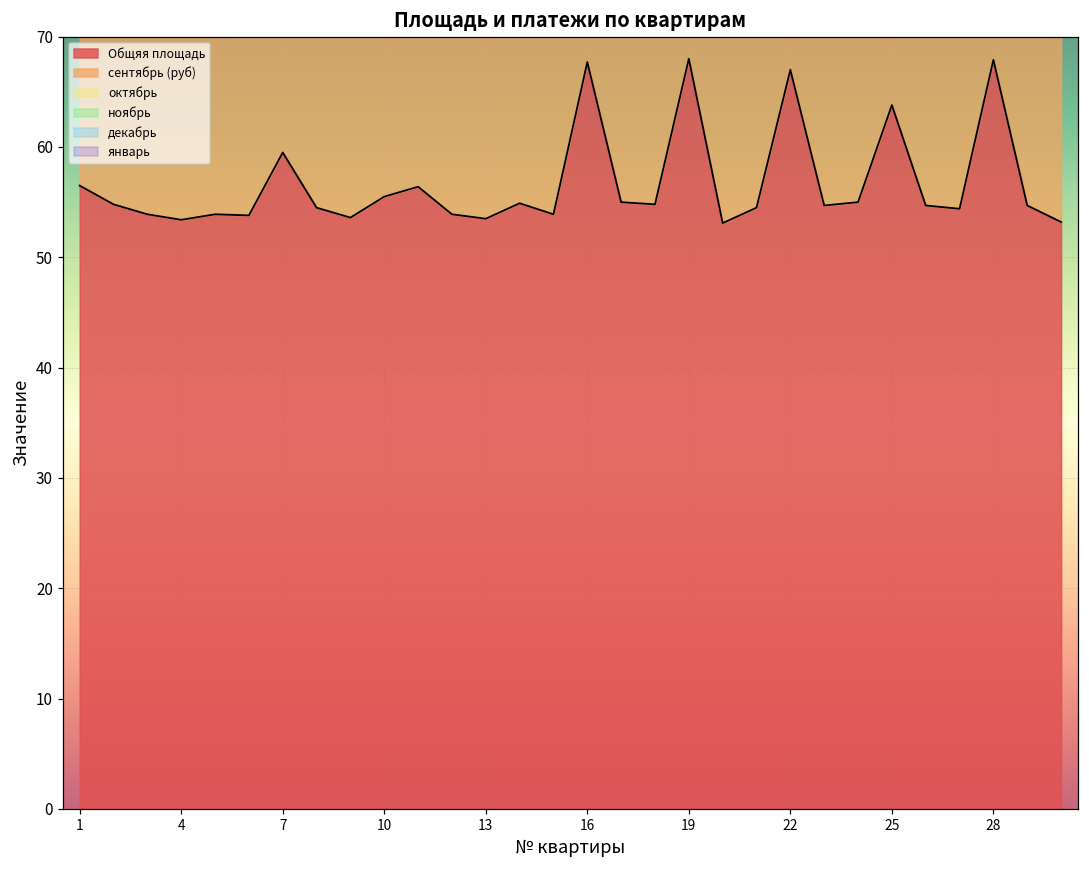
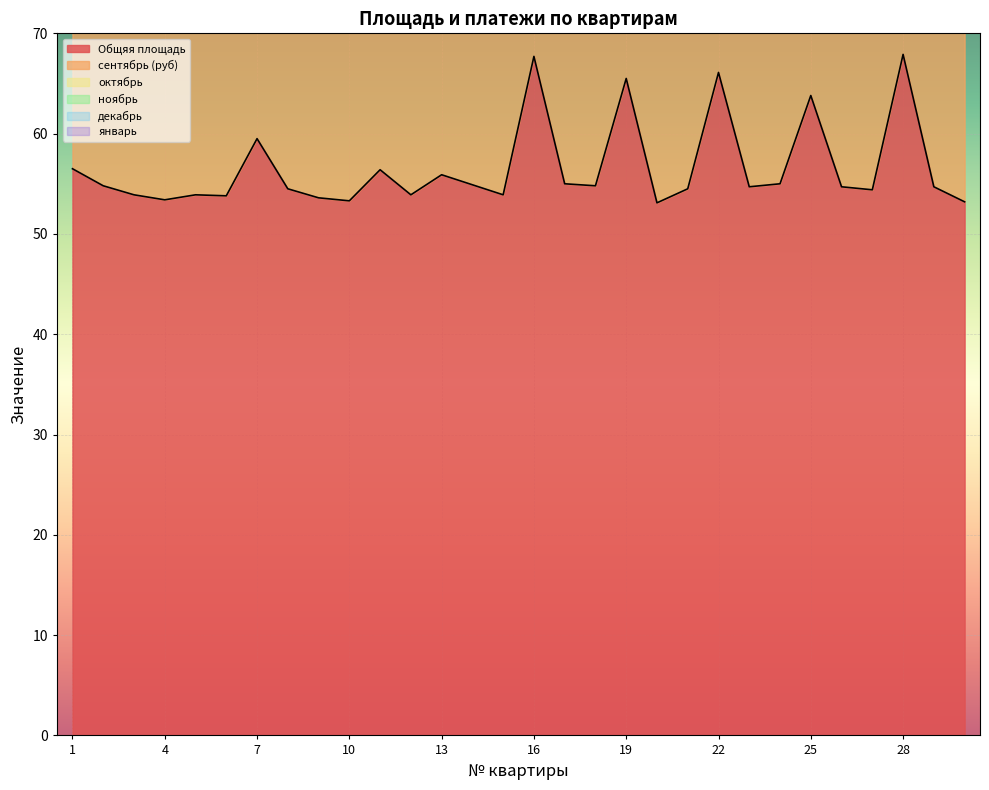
Общяя площадь, 10: 55.5 -> 53.3
Общяя площадь, 13: 53.5 -> 55.9
Общяя площадь, 19: 68.0 -> 65.5
Общяя площадь, 22: 67.0 -> 66.1
